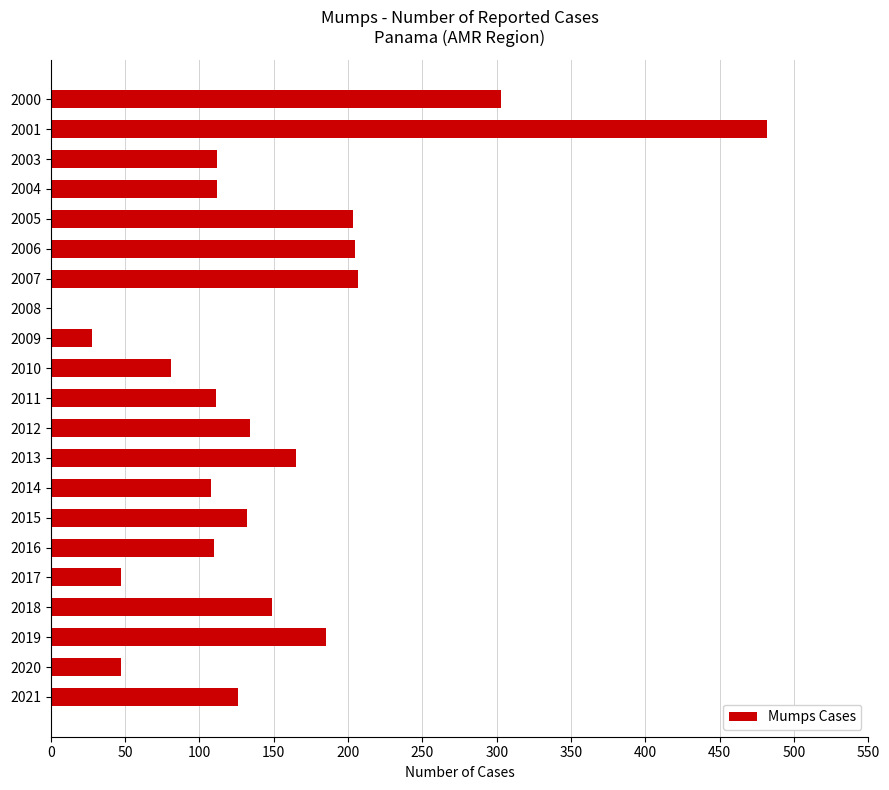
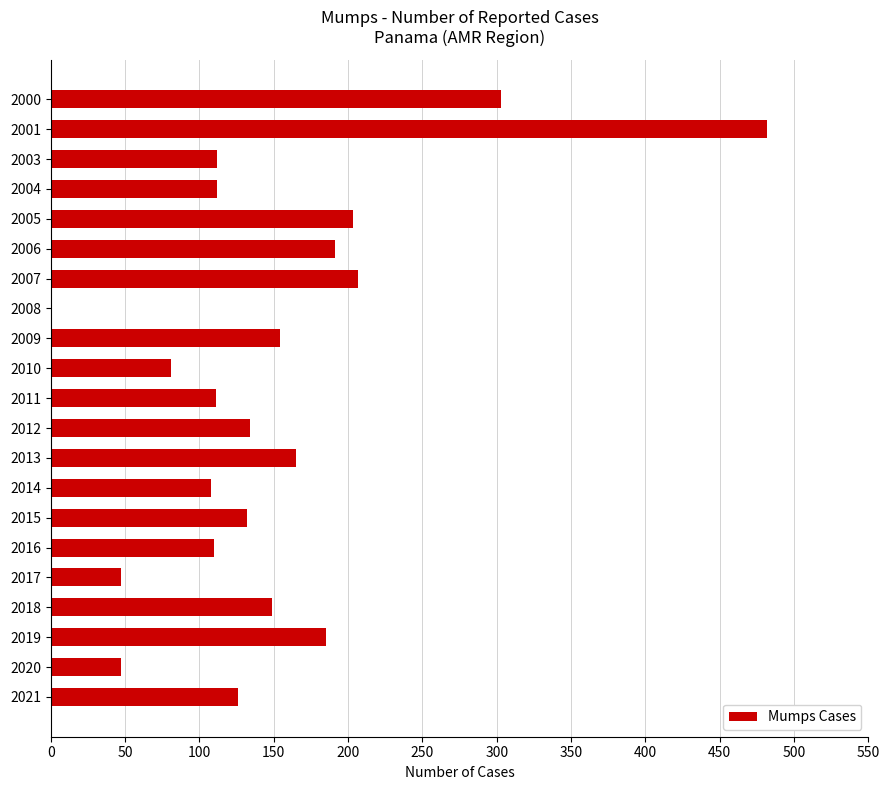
2006: 205 -> 191
2009: 28 -> 154
